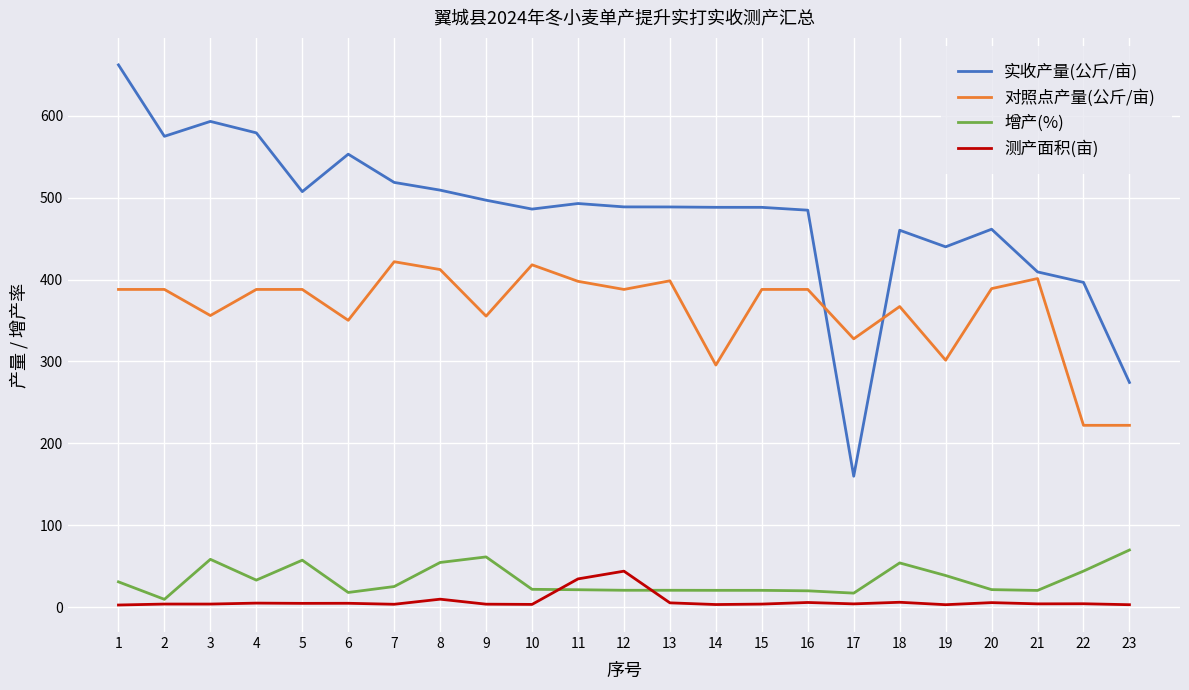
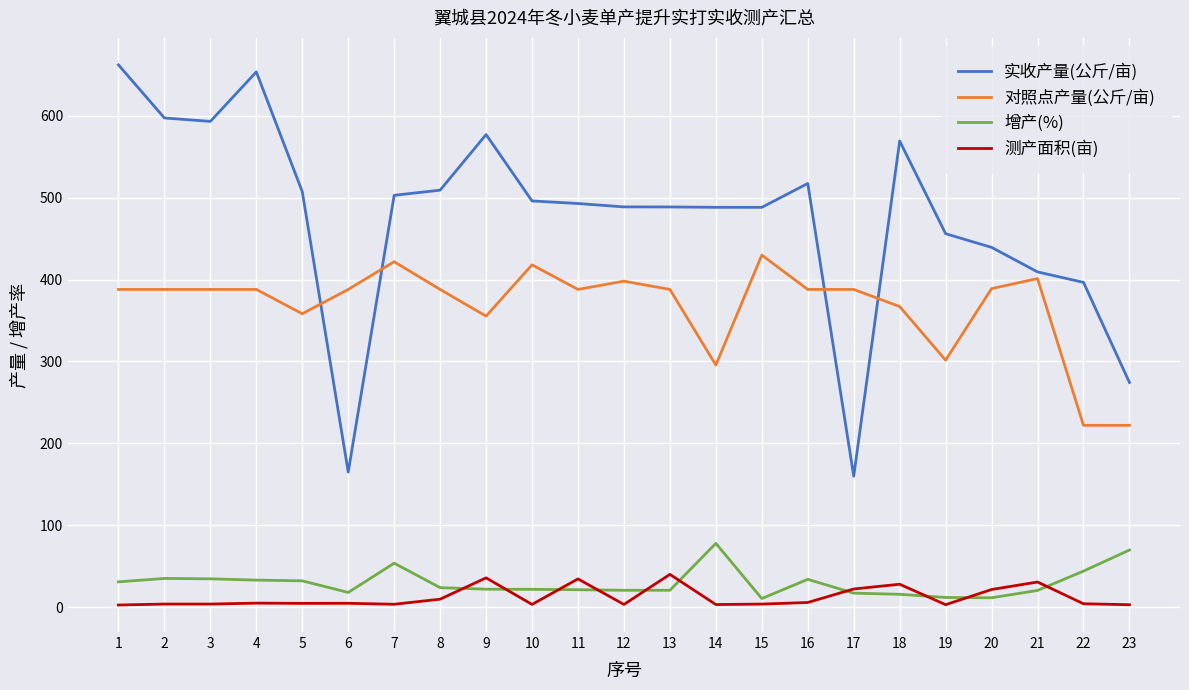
实收产量(公斤/亩), 2: 570 -> 600
增产(%), 2: 10 -> 40
对照点产量(公斤/亩), 3: 360 -> 390
增产(%), 3: 60 -> 30
实收产量(公斤/亩), 4: 580 -> 650
对照点产量(公斤/亩), 5: 390 -> 360
增产(%), 5: 60 -> 30
实收产量(公斤/亩), 6: 550 -> 160
对照点产量(公斤/亩), 6: 350 -> 390
实收产量(公斤/亩), 7: 520 -> 500
增产(%), 7: 30 -> 50
对照点产量(公斤/亩), 8: 410 -> 390
增产(%), 8: 50 -> 20
实收产量(公斤/亩), 9: 500 -> 580
增产(%), 9: 60 -> 20
测产面积(亩), 9: 0 -> 40
实收产量(公斤/亩), 10: 490 -> 500
对照点产量(公斤/亩), 11: 400 -> 390
对照点产量(公斤/亩), 12: 390 -> 400
测产面积(亩), 12: 40 -> 0
对照点产量(公斤/亩), 13: 400 -> 390
测产面积(亩), 13: 10 -> 40
增产(%), 14: 20 -> 80
对照点产量(公斤/亩), 15: 390 -> 430
增产(%), 15: 20 -> 10
实收产量(公斤/亩), 16: 480 -> 520
增产(%), 16: 20 -> 30
对照点产量(公斤/亩), 17: 330 -> 390
测产面积(亩), 17: 0 -> 20
实收产量(公斤/亩), 18: 460 -> 570
增产(%), 18: 50 -> 20
测产面积(亩), 18: 10 -> 30
实收产量(公斤/亩), 19: 440 -> 460
增产(%), 19: 40 -> 10
实收产量(公斤/亩), 20: 460 -> 440
增产(%), 20: 20 -> 10
测产面积(亩), 20: 10 -> 20
测产面积(亩), 21: 0 -> 30
